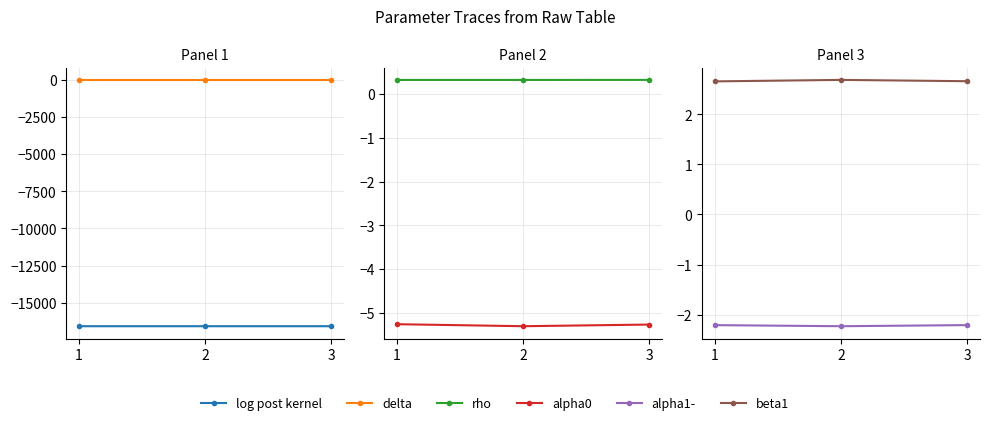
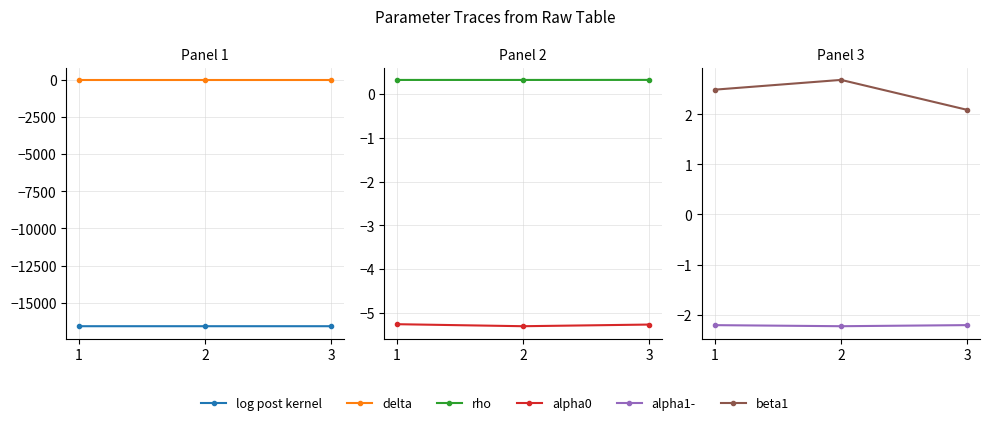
Panel 3, beta1, 1: 2.7 -> 2.5
Panel 3, beta1, 3: 2.7 -> 2.1
